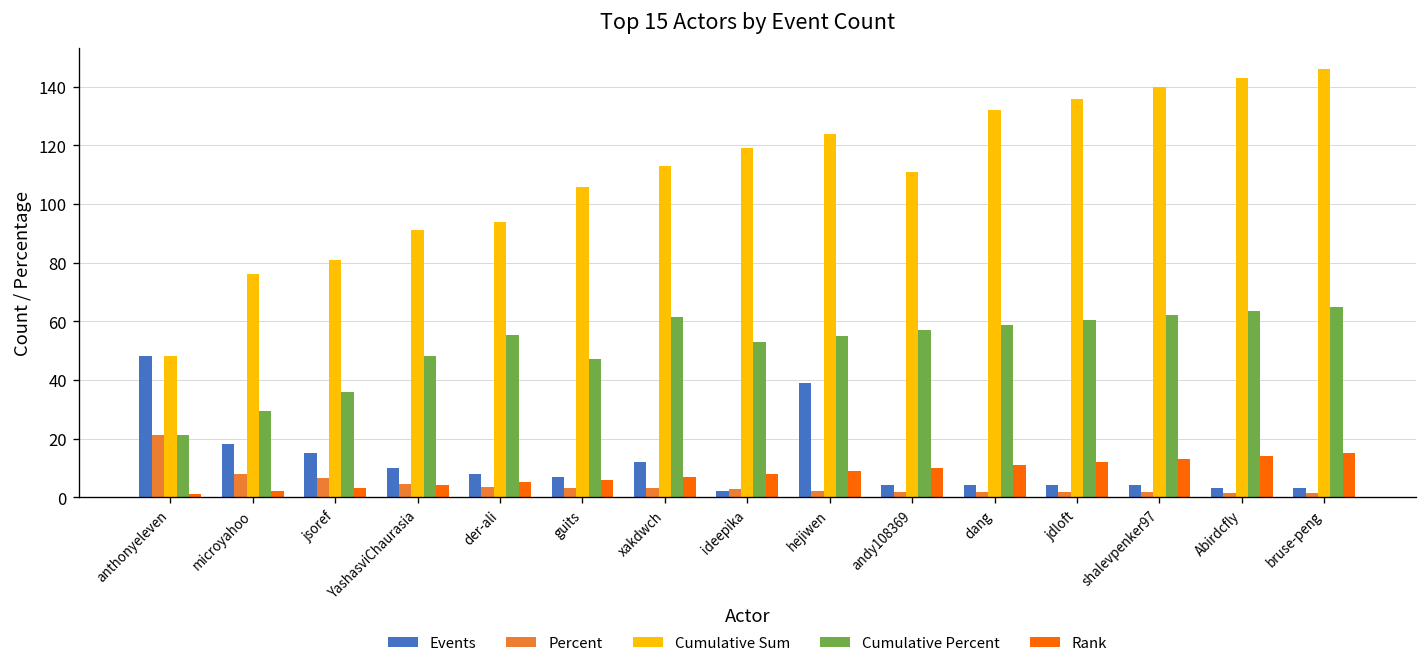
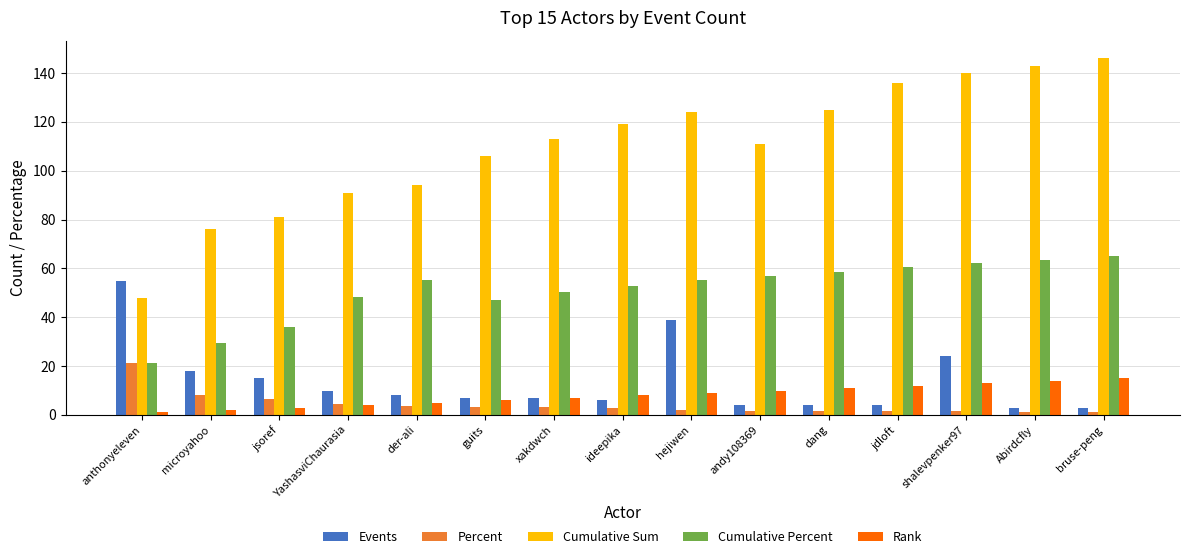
Events, anthonyeleven: 48 -> 55
Events, xakdwch: 12 -> 7
Cumulative Percent, xakdwch: 62 -> 50
Events, ideepika: 2 -> 6
Cumulative Sum, dang: 132 -> 125
Events, shalevpenker97: 4 -> 24
